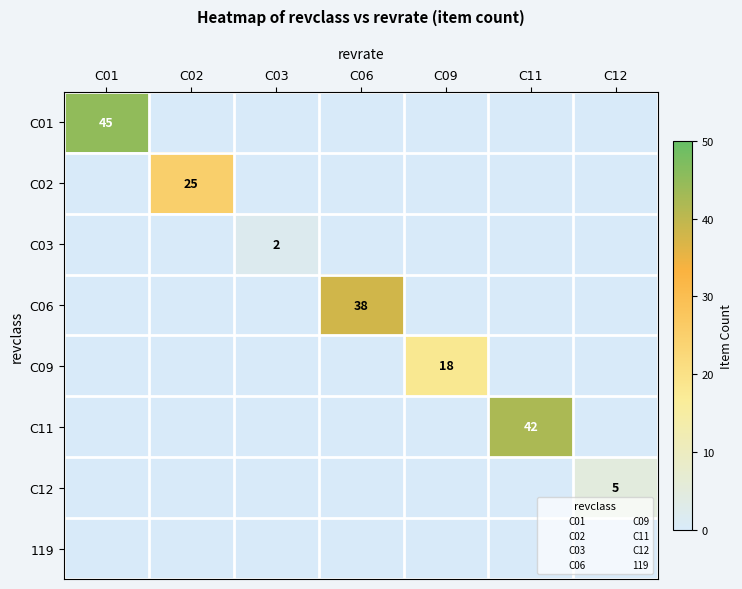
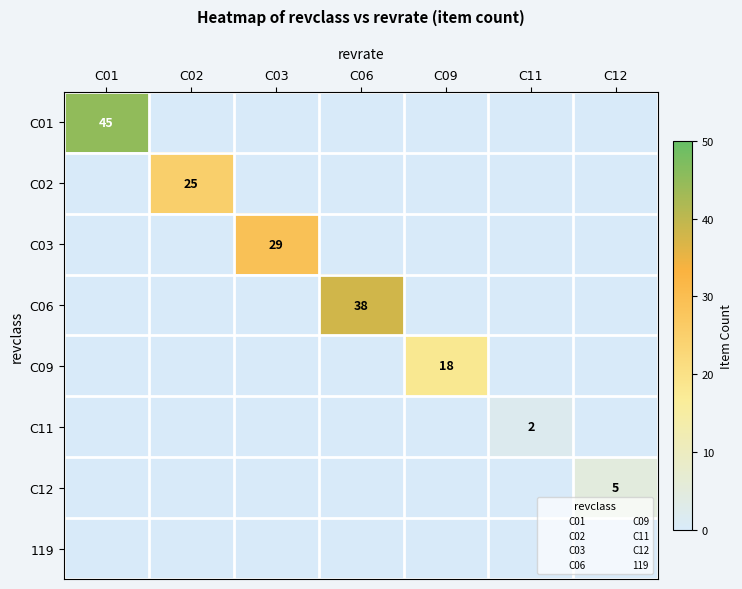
C03, C03: 2 -> 29
C11, C11: 42 -> 2
